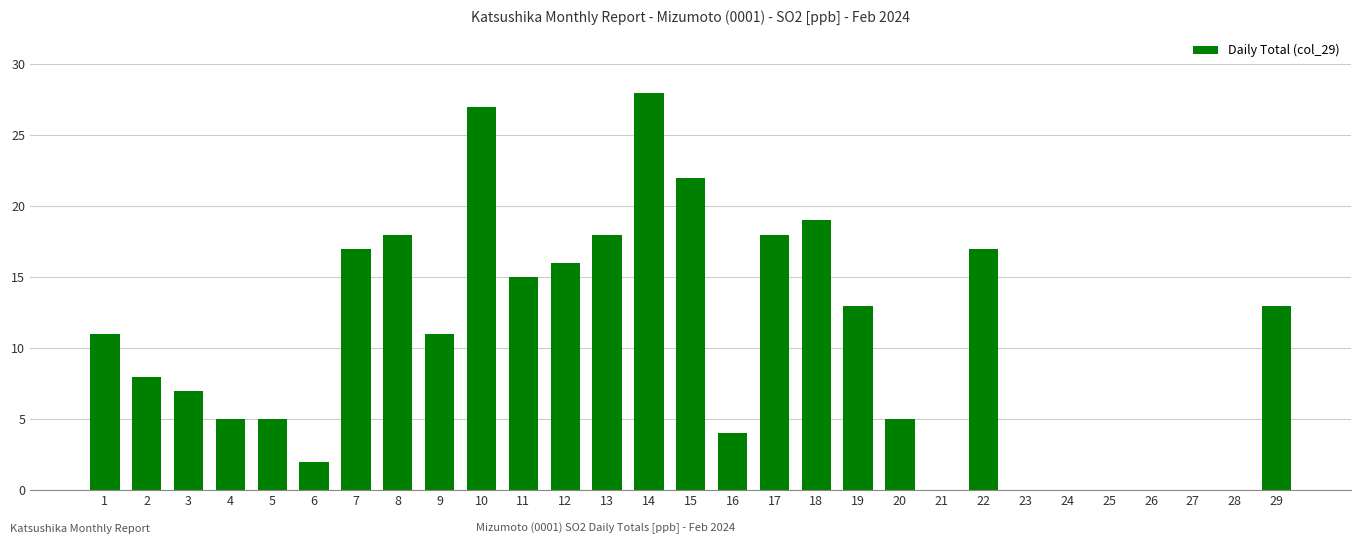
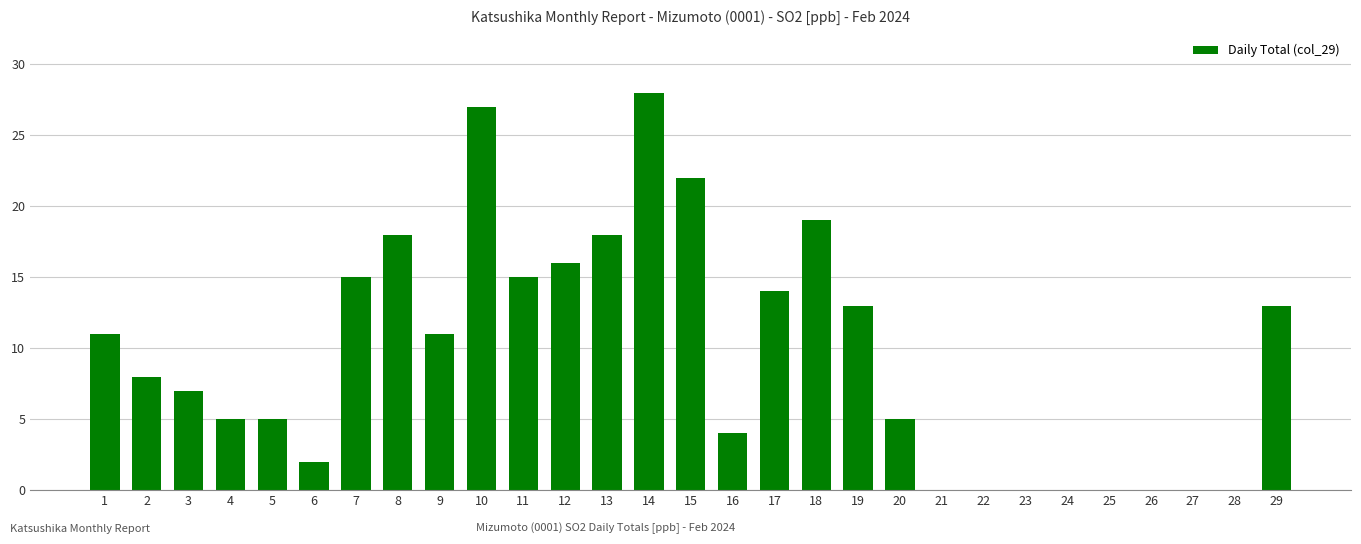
7: 17 -> 15
17: 18 -> 14
22: 17 -> 0
